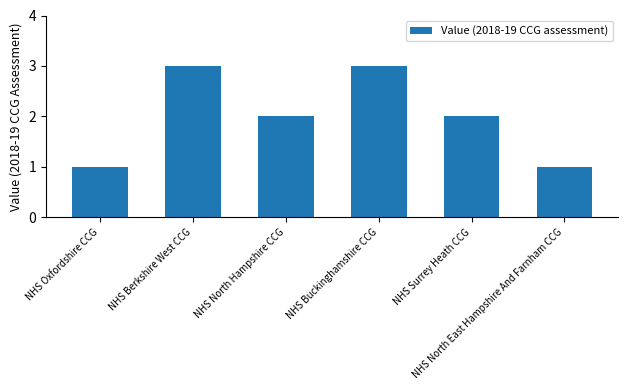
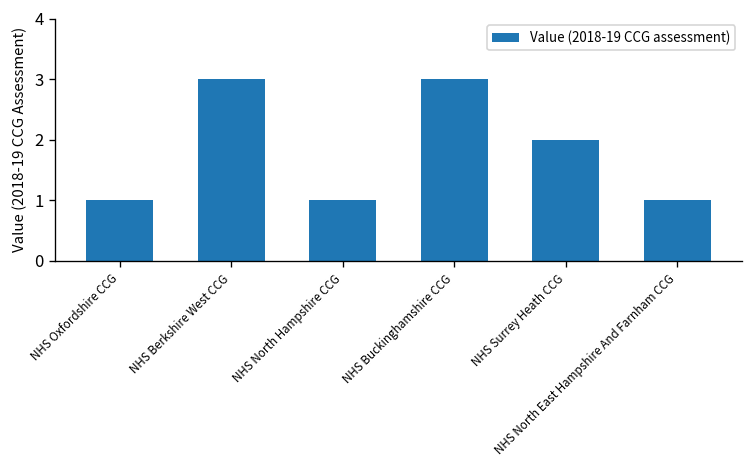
NHS North Hampshire CCG: 2 -> 1
